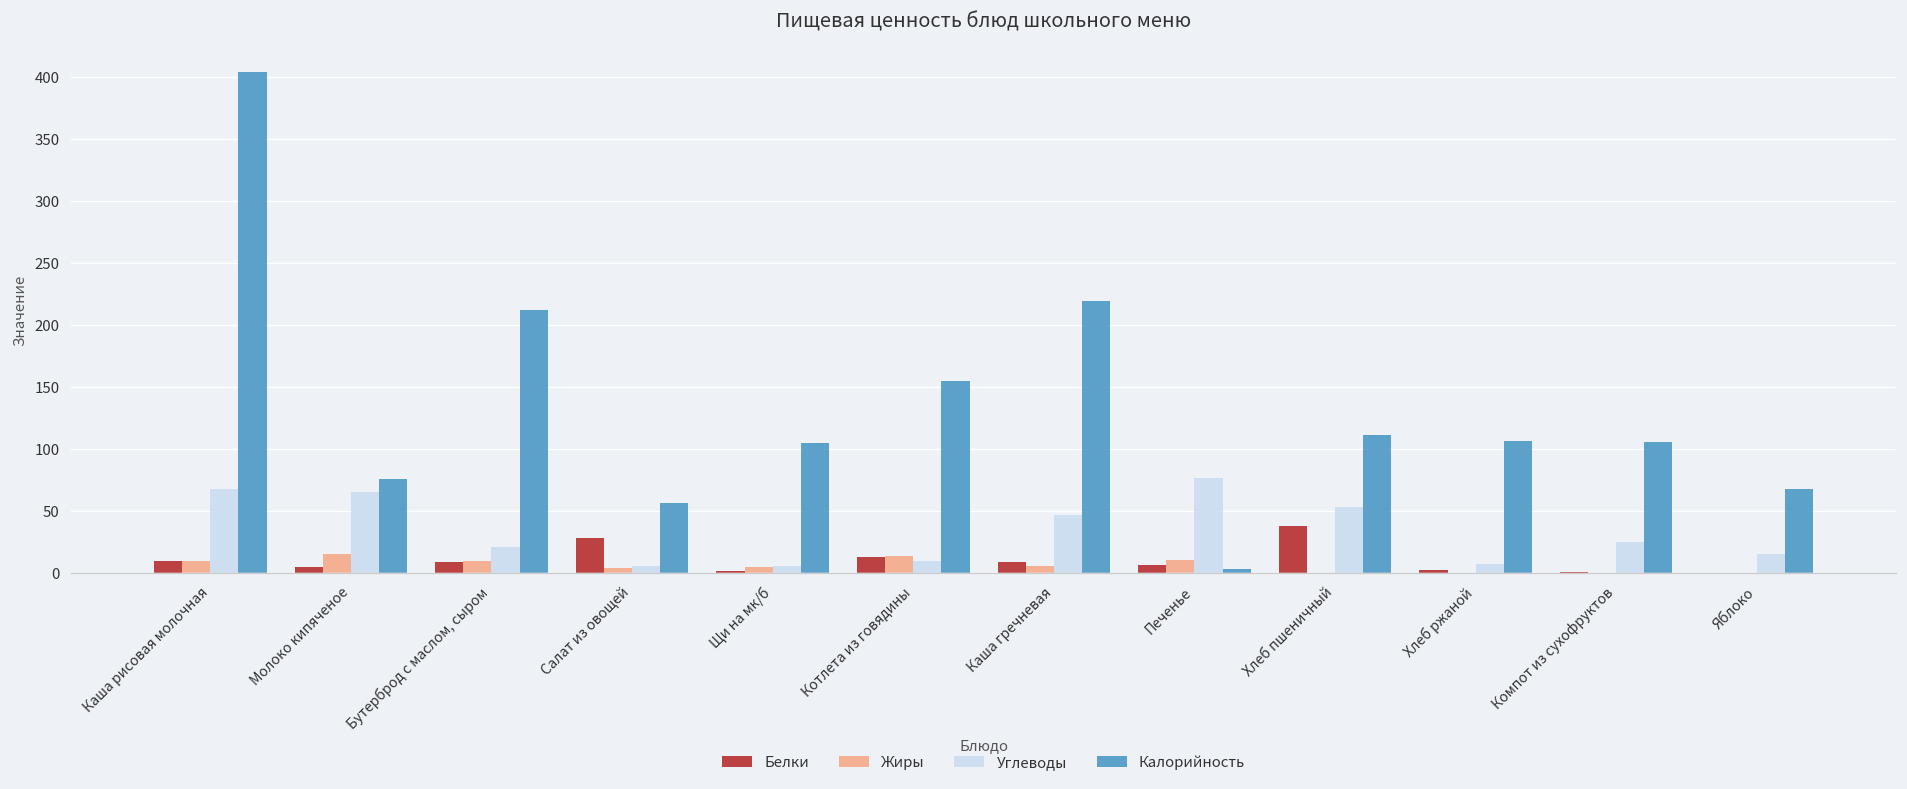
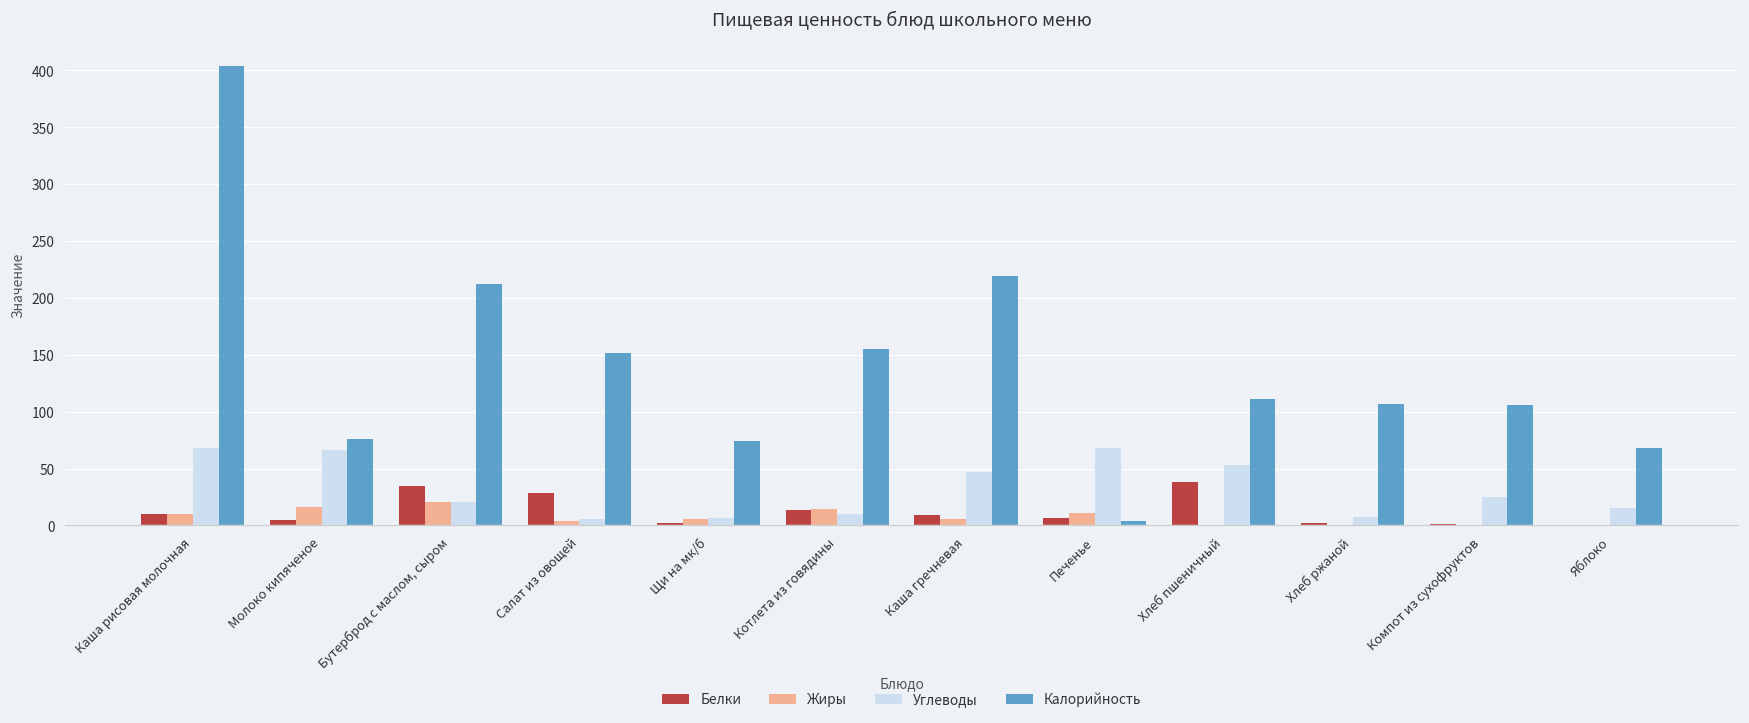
Белки, Бутерброд с маслом, сыром: 9 -> 35
Жиры, Бутерброд с маслом, сыром: 10 -> 21
Калорийность, Салат из овощей: 57 -> 151
Калорийность, Щи на мк/б: 105 -> 75
Углеводы, Печенье: 77 -> 68
